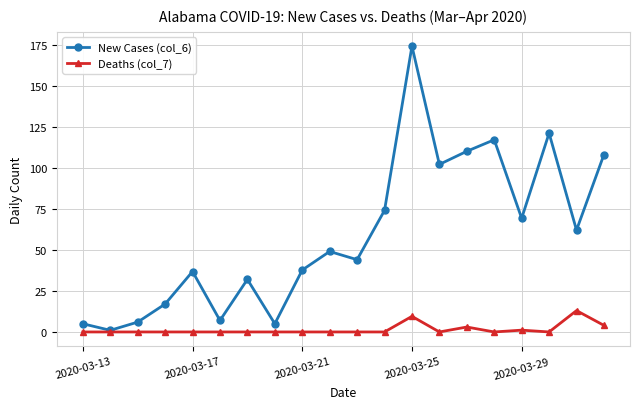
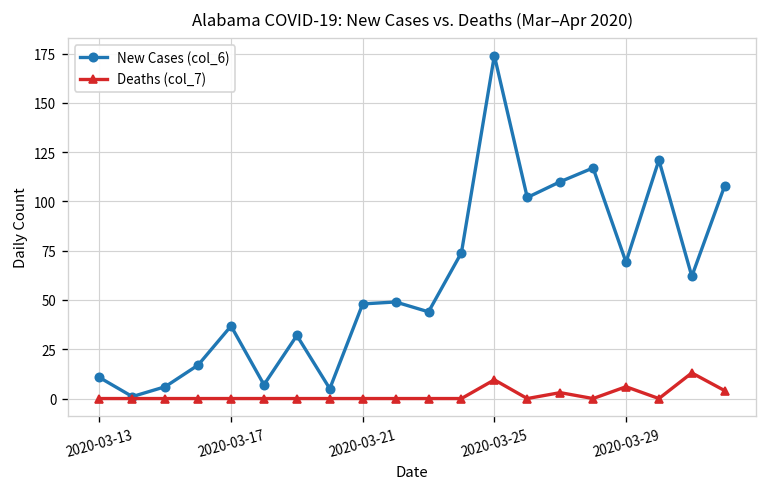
New Cases (col_6), 2020-03-13: 5 -> 11
New Cases (col_6), 2020-03-21: 38 -> 48
Deaths (col_7), 2020-03-29: 1 -> 6
